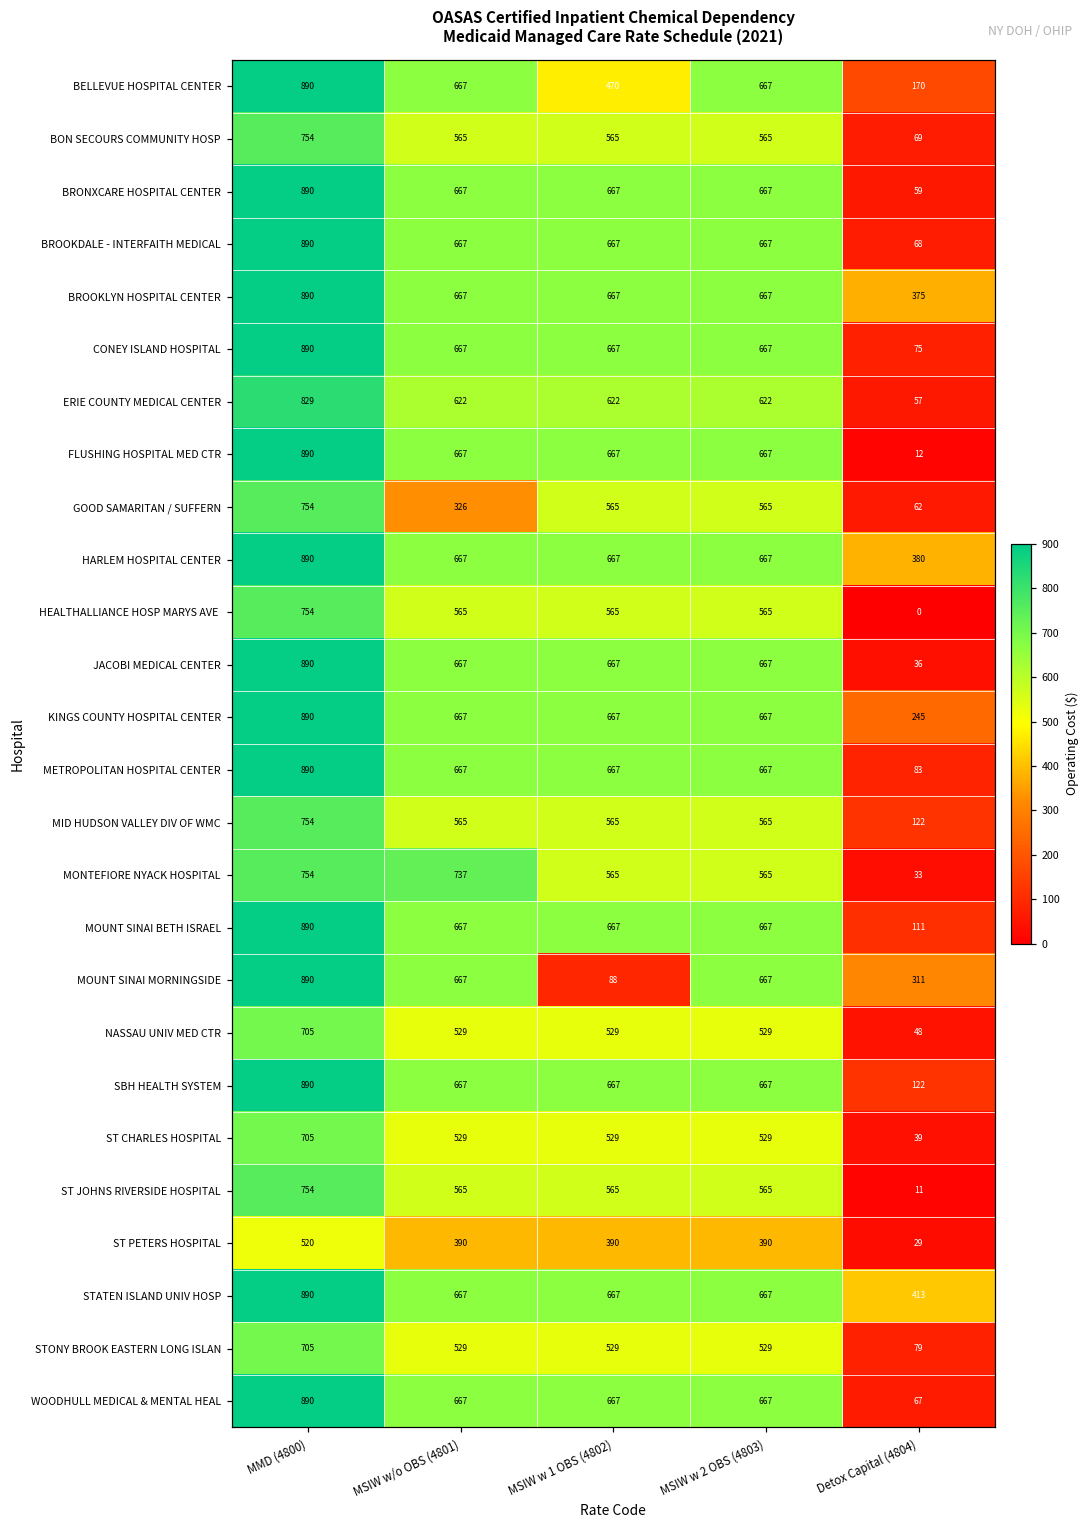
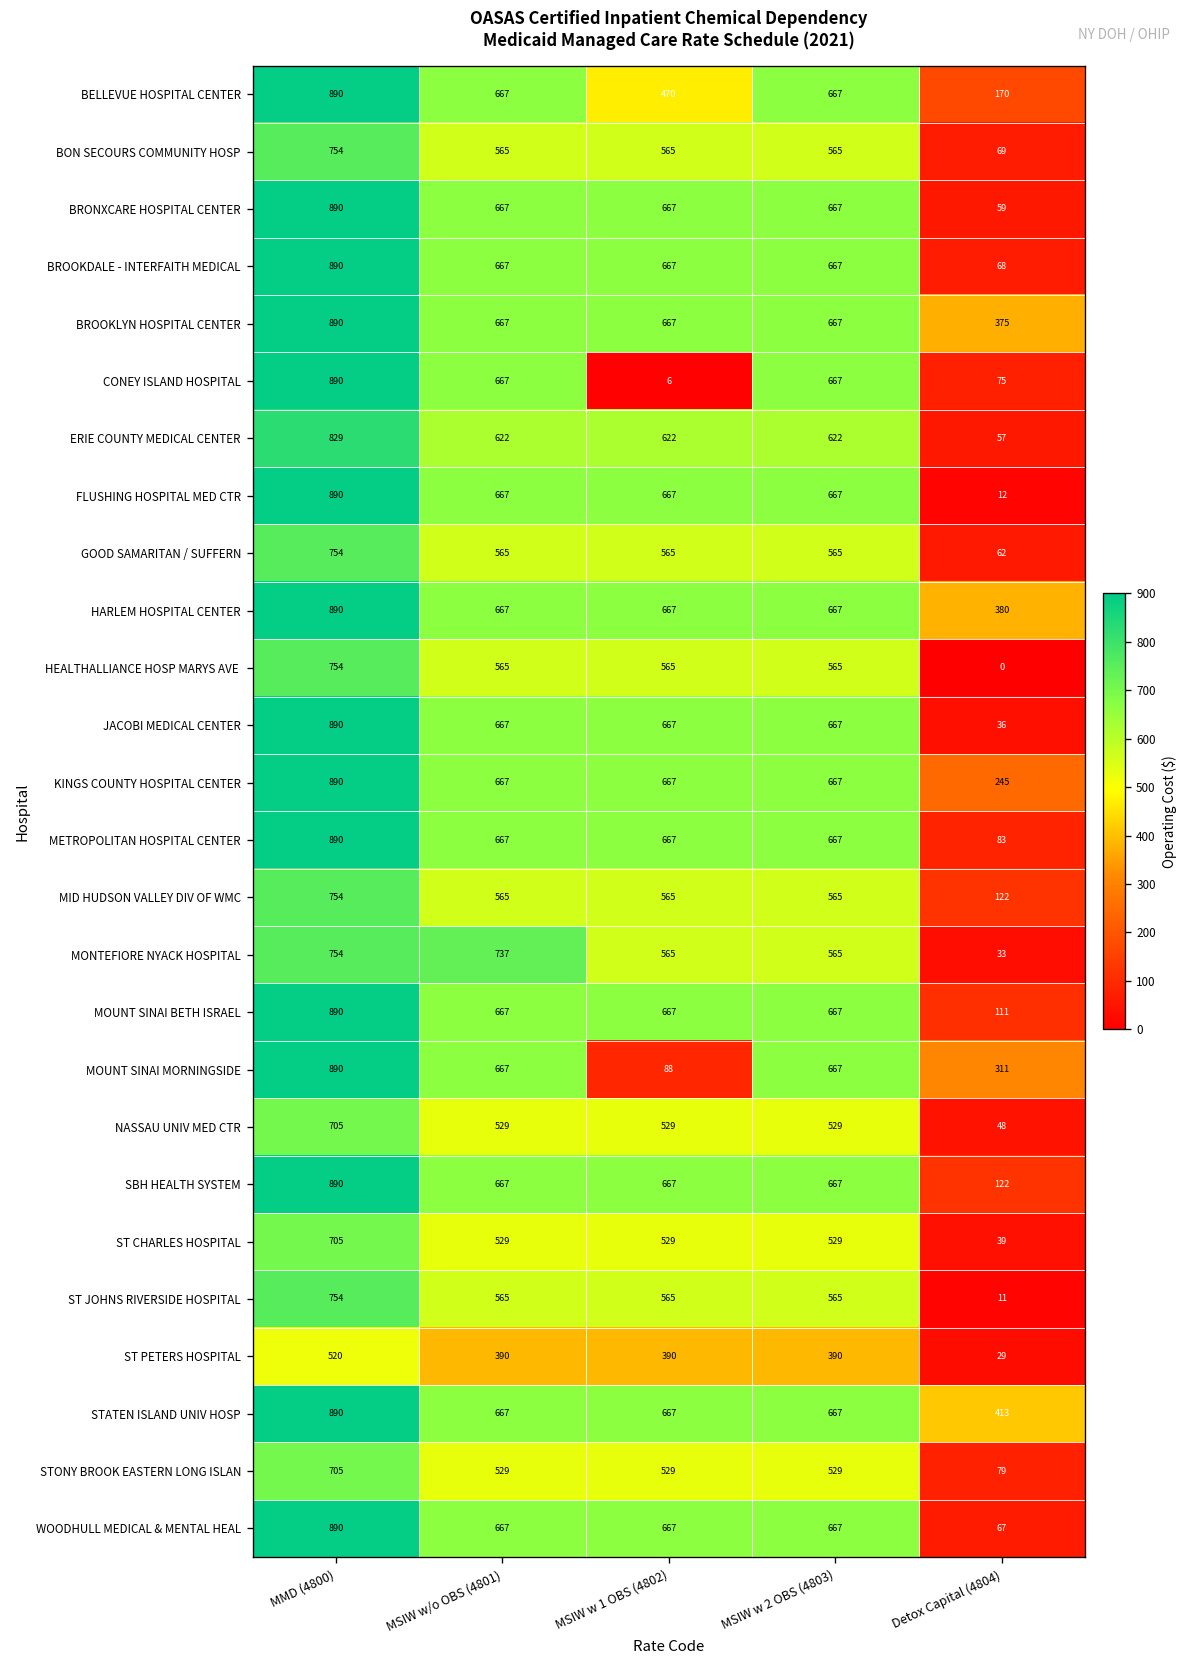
CONEY ISLAND HOSPITAL, MSIW w 1 OBS (4802): 667 -> 6
GOOD SAMARITAN / SUFFERN, MSIW w/o OBS (4801): 326 -> 565
